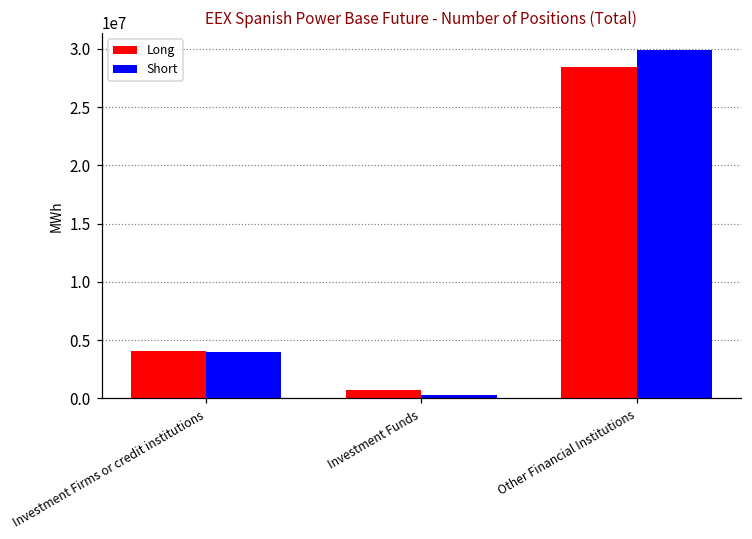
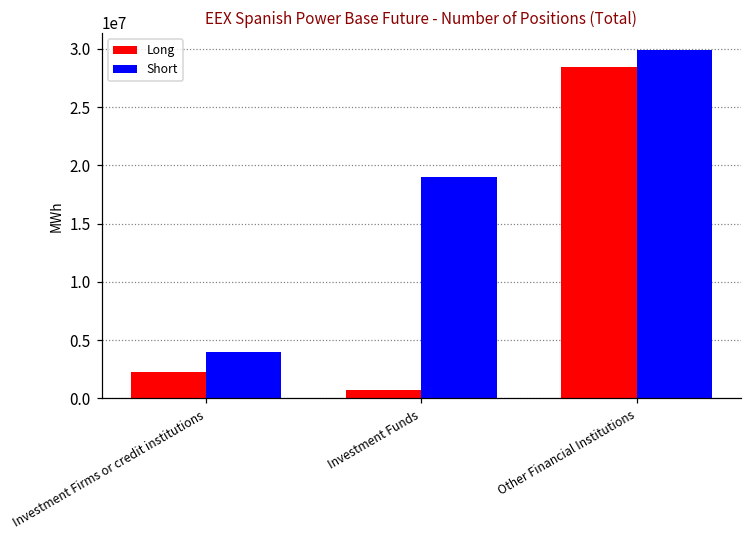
Long, Investment Firms or credit institutions: 4100000 -> 2200000
Short, Investment Funds: 300000 -> 19000000
